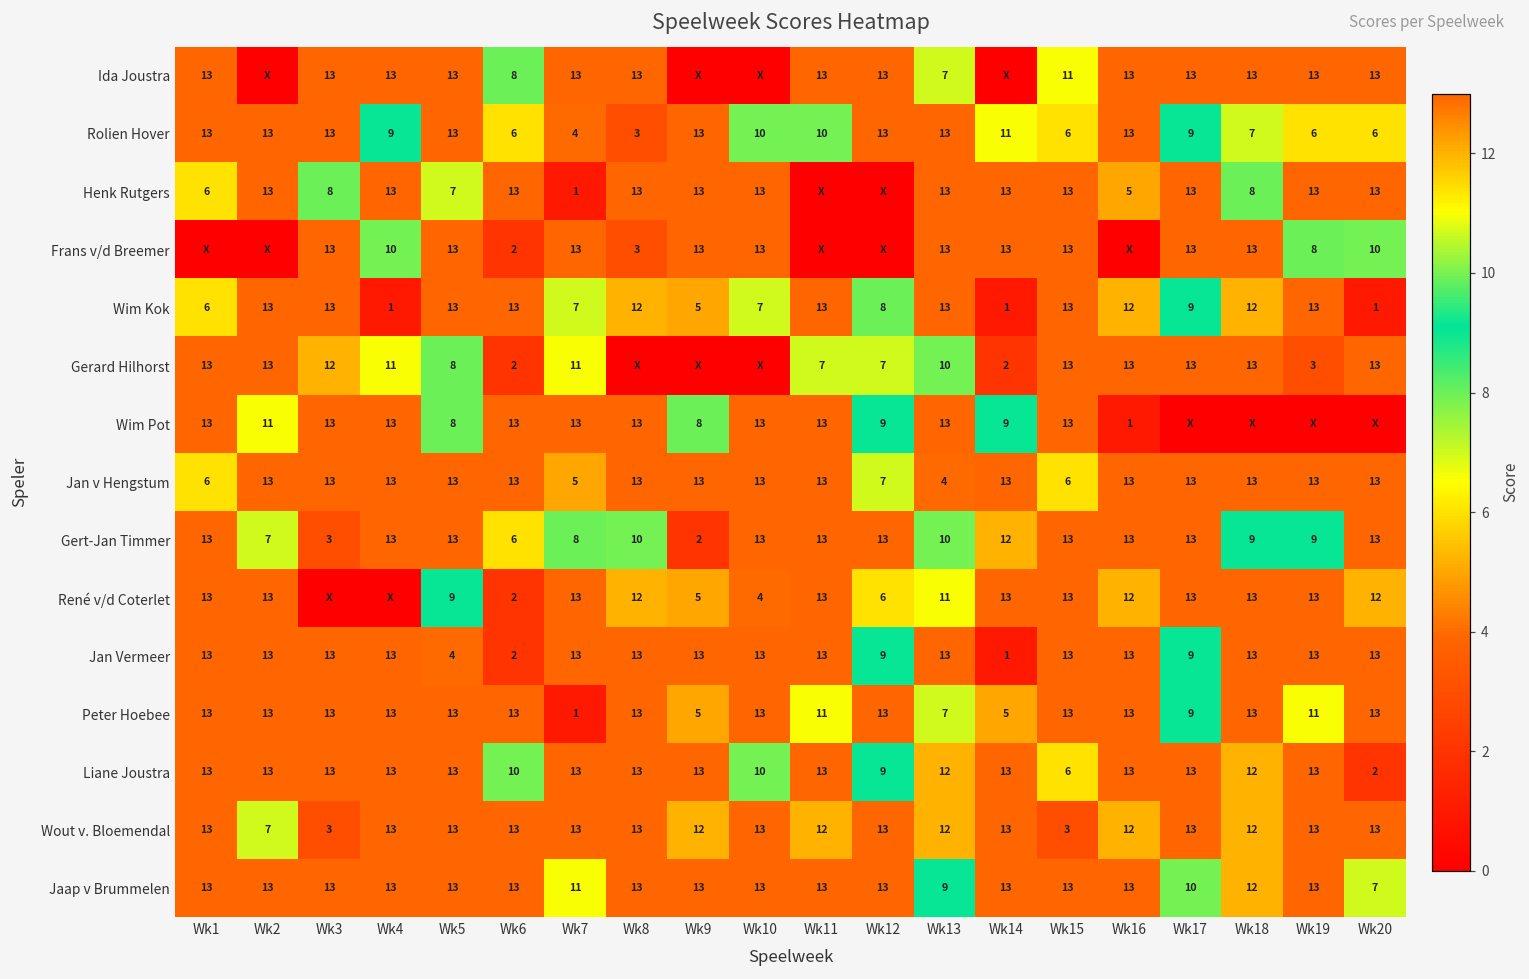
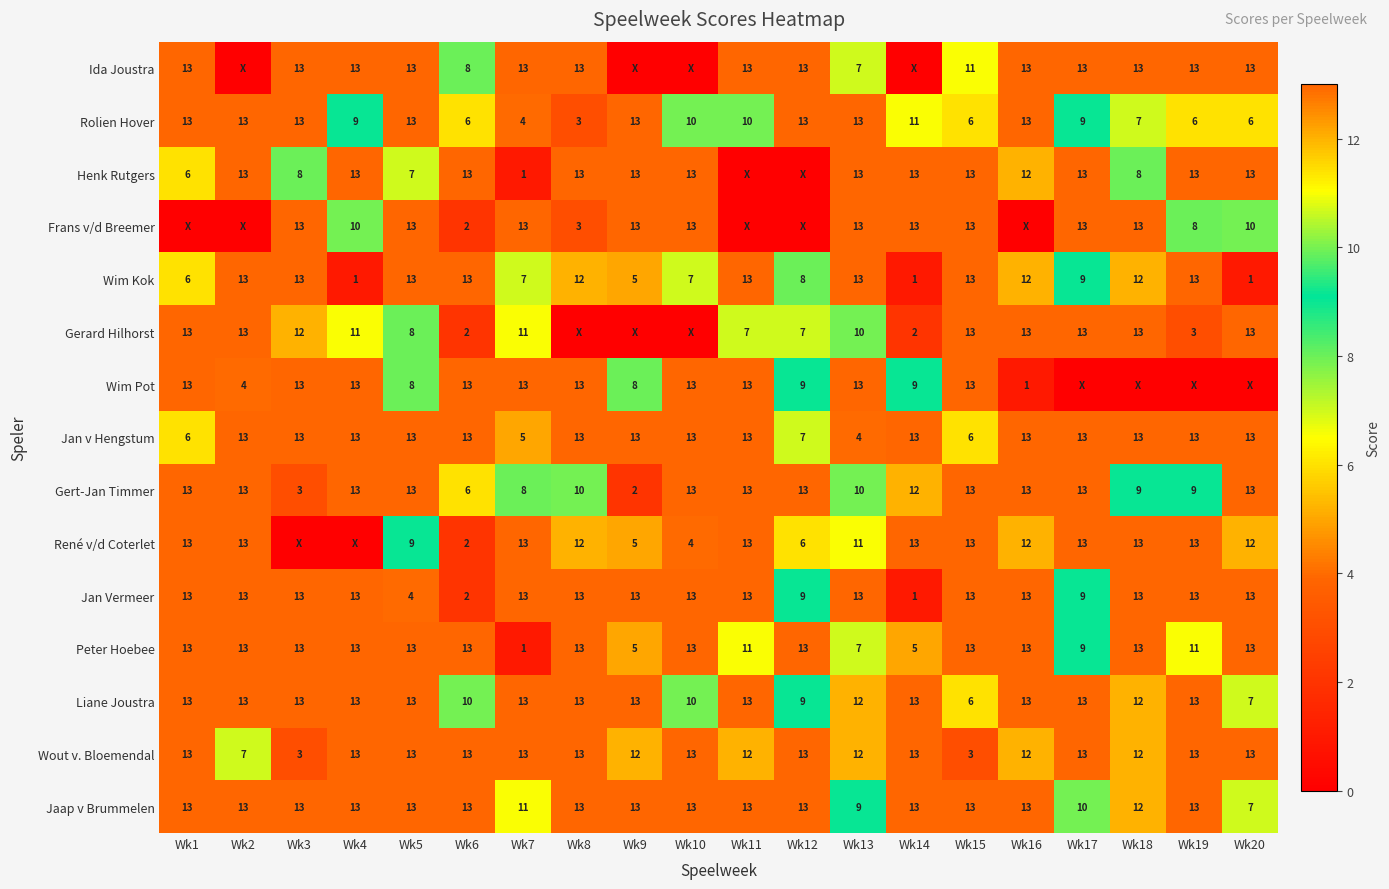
Henk Rutgers, Wk16: 5 -> 12
Wim Pot, Wk2: 11 -> 4
Gert-Jan Timmer, Wk2: 7 -> 13
Liane Joustra, Wk20: 2 -> 7
